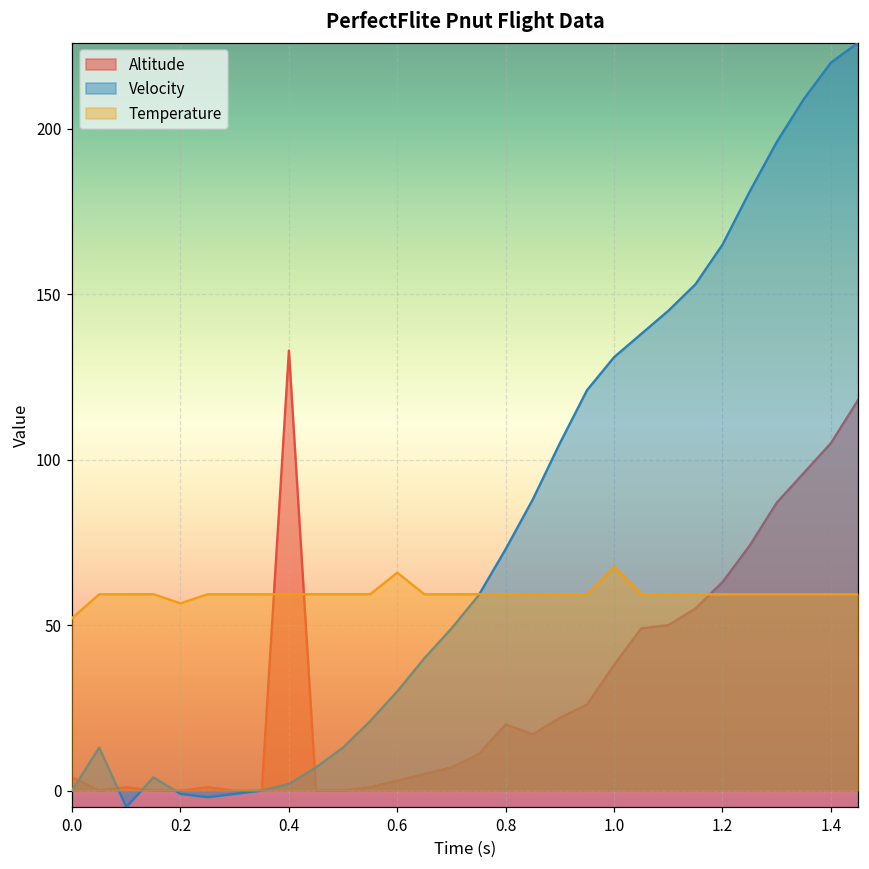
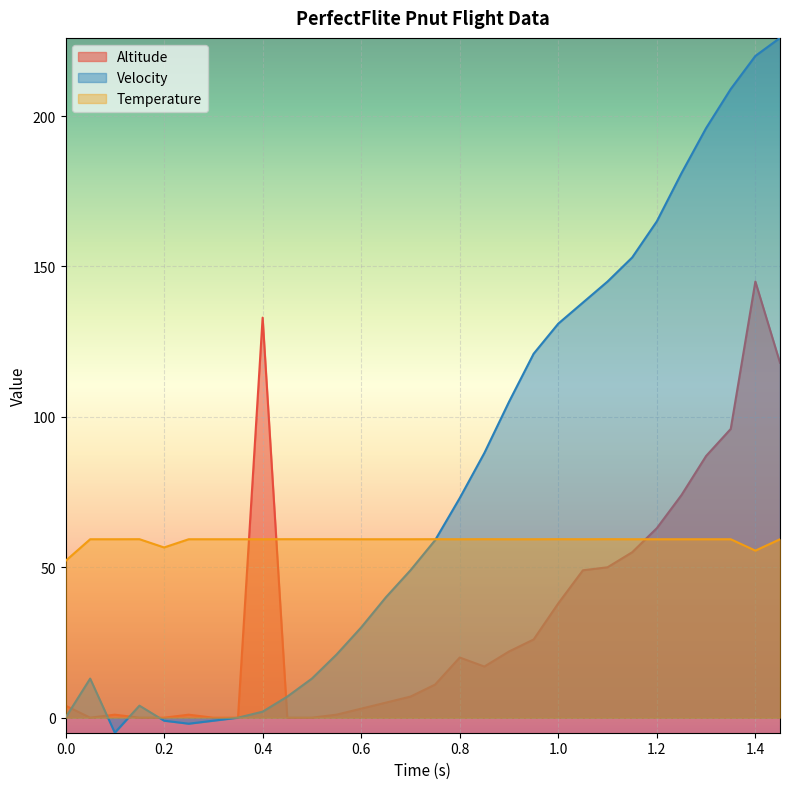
Temperature, 0.6: 66 -> 59
Temperature, 1.0: 68 -> 59
Altitude, 1.4: 105 -> 145
Temperature, 1.4: 59 -> 56
